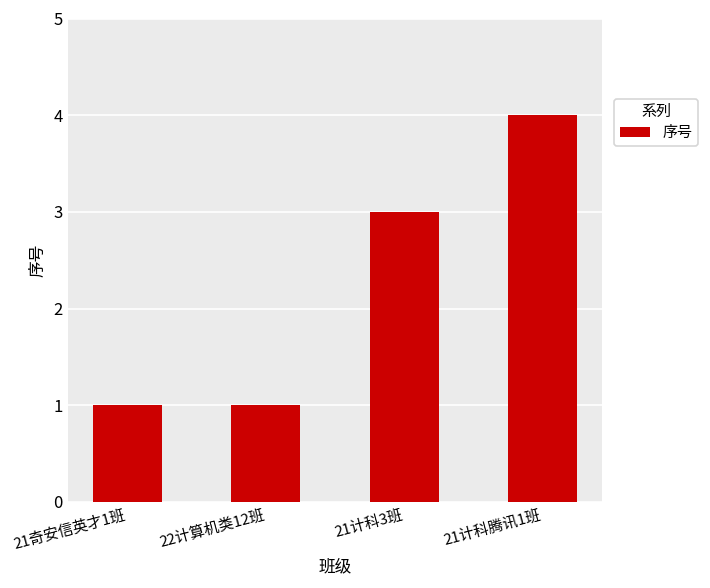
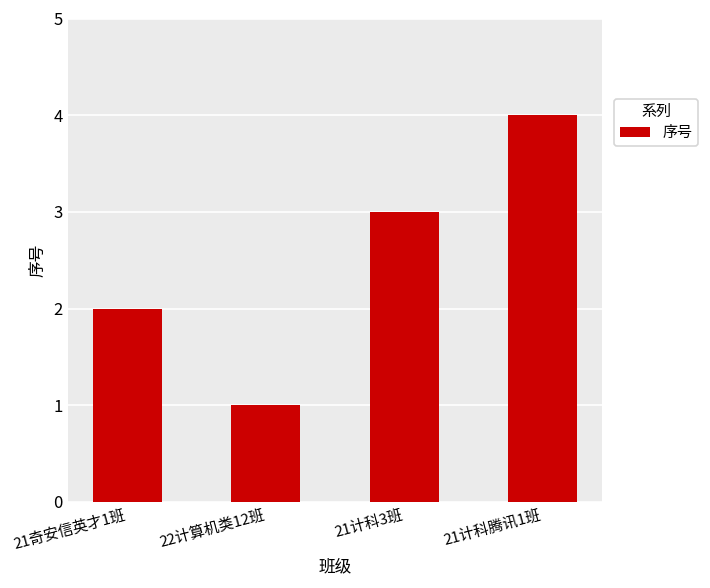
21奇安信英才1班: 1 -> 2
